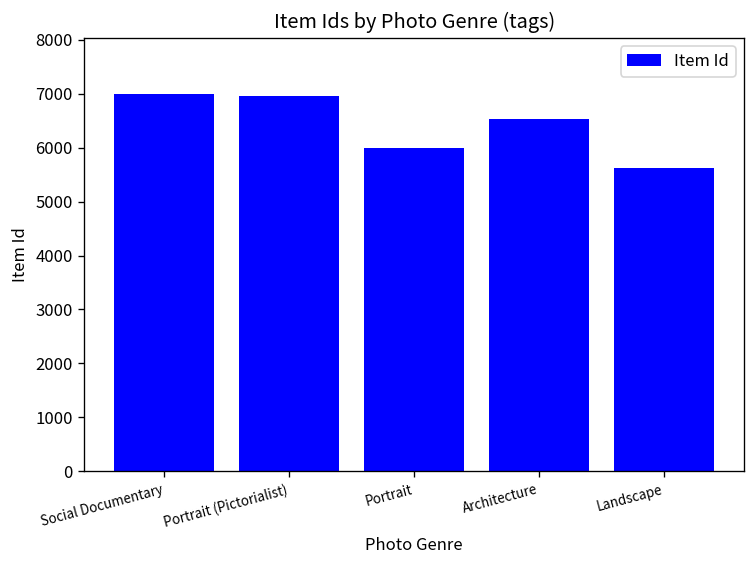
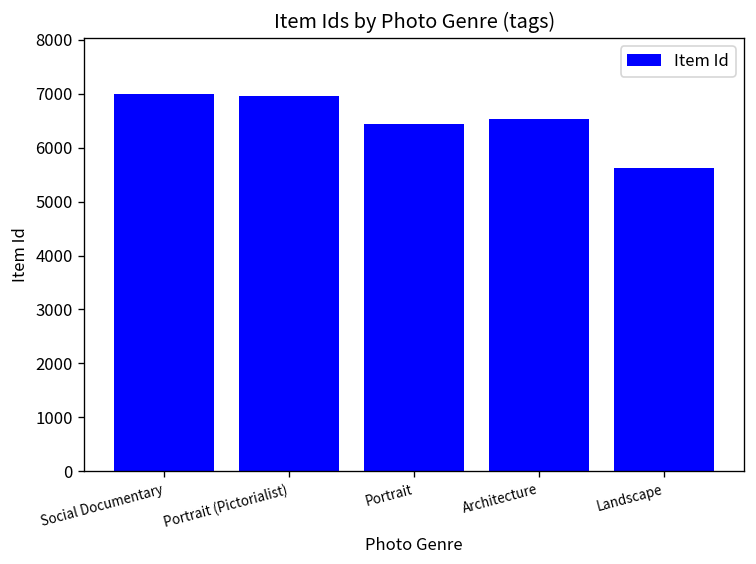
Portrait: 6000 -> 6400
